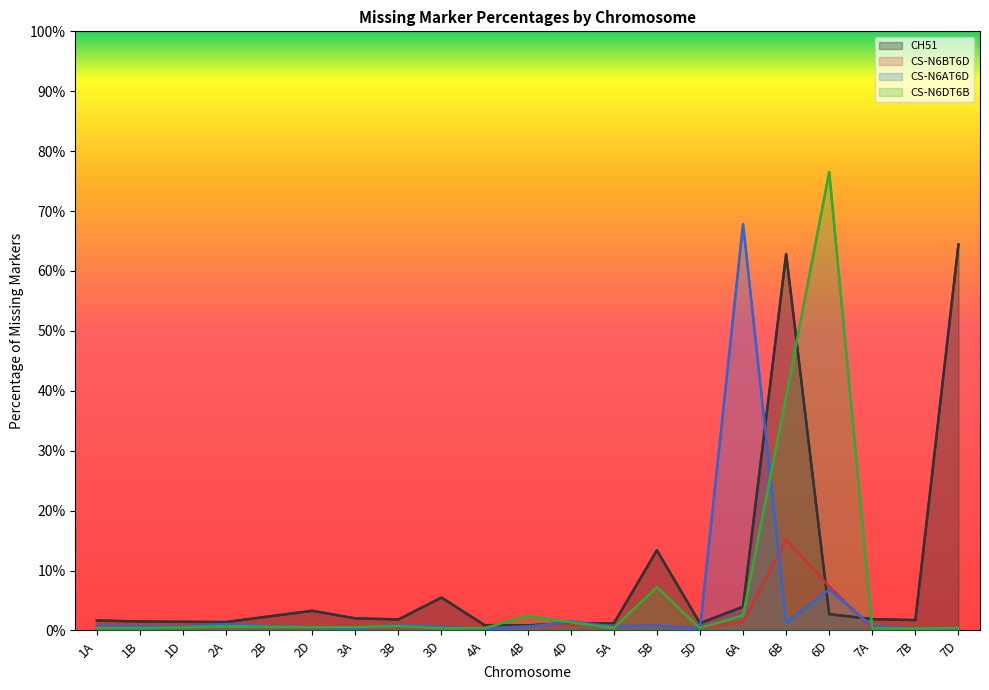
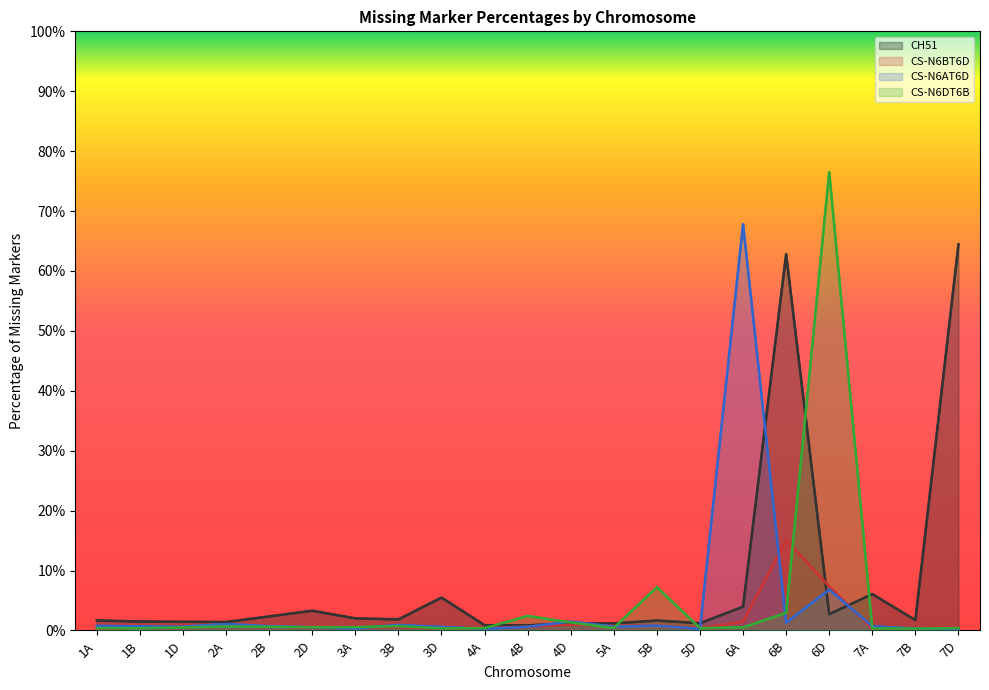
CH51, 5B: 13% -> 2%
CS-N6DT6B, 6A: 3% -> 1%
CS-N6DT6B, 6B: 39% -> 3%
CH51, 7A: 2% -> 6%
